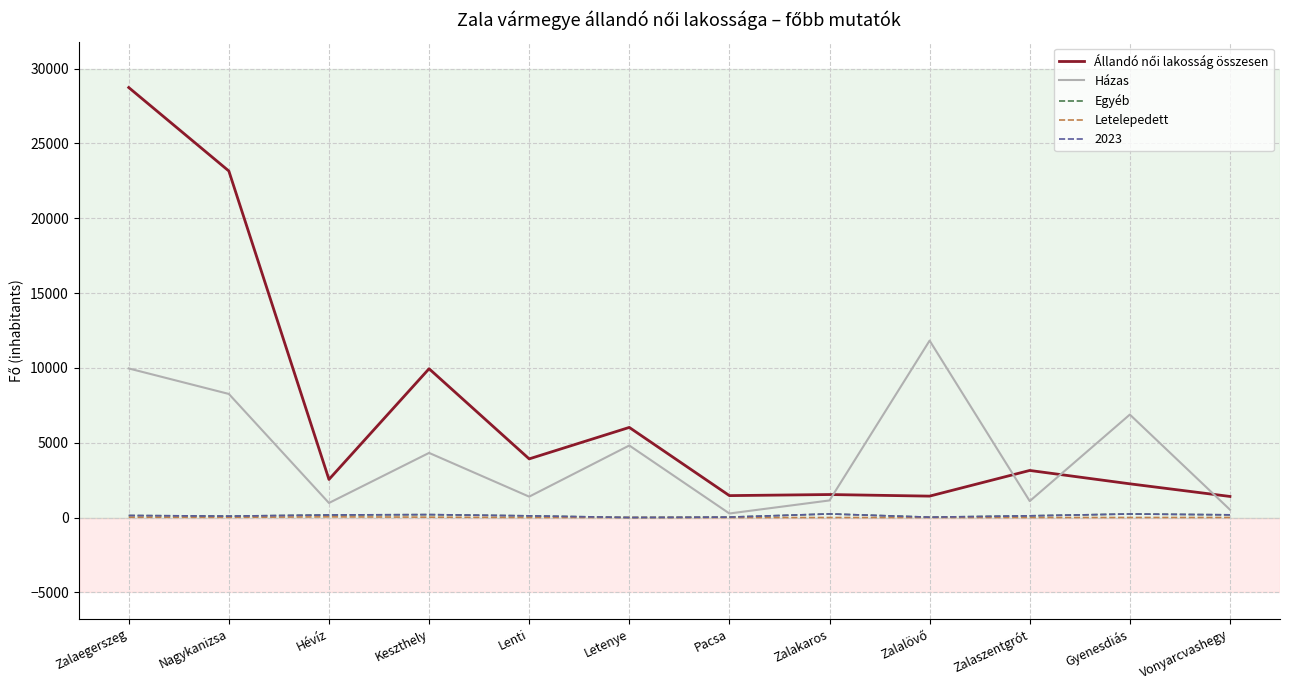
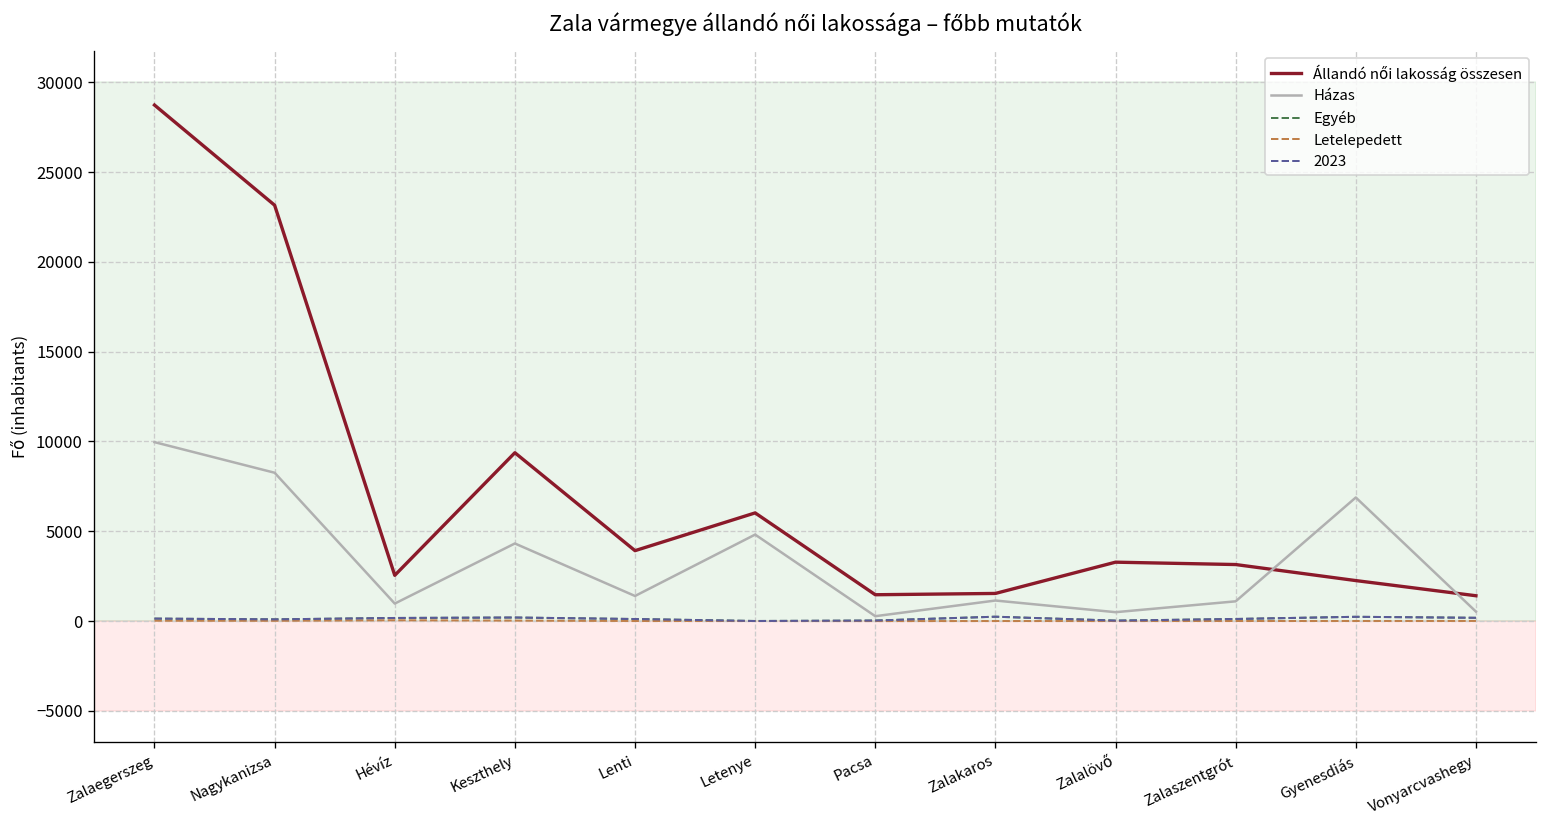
Állandó női lakosság összesen, Keszthely: 9900 -> 9400
Állandó női lakosság összesen, Zalalövő: 1400 -> 3300
Házas, Zalalövő: 11800 -> 500
